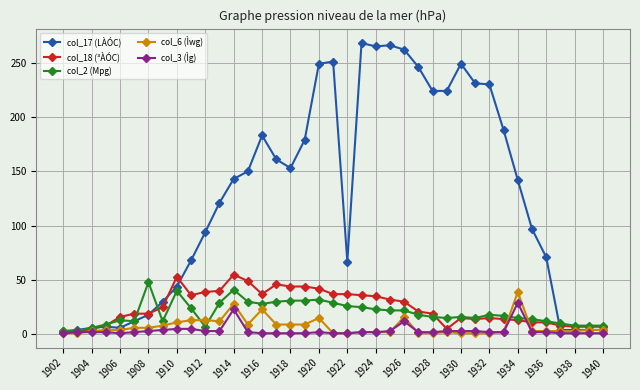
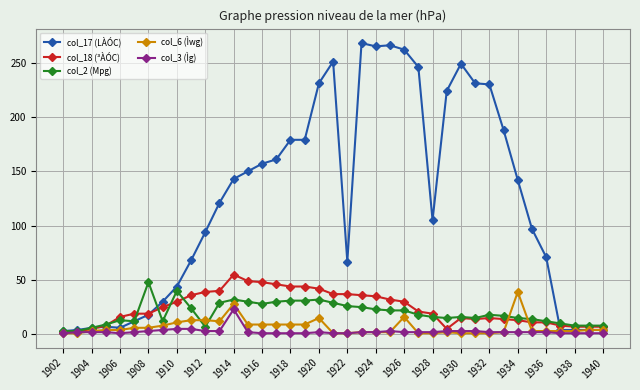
col_18 (³ÀÓC), 1910: 53 -> 30
col_2 (Mpg), 1914: 41 -> 32
col_17 (LÀÓC), 1916: 183 -> 157
col_18 (³ÀÓC), 1916: 37 -> 48
col_6 (Ìwg), 1916: 23 -> 9
col_17 (LÀÓC), 1918: 153 -> 179
col_17 (LÀÓC), 1920: 249 -> 231
col_3 (Ìg), 1926: 12 -> 2
col_17 (LÀÓC), 1928: 224 -> 105
col_3 (Ìg), 1934: 29 -> 2
